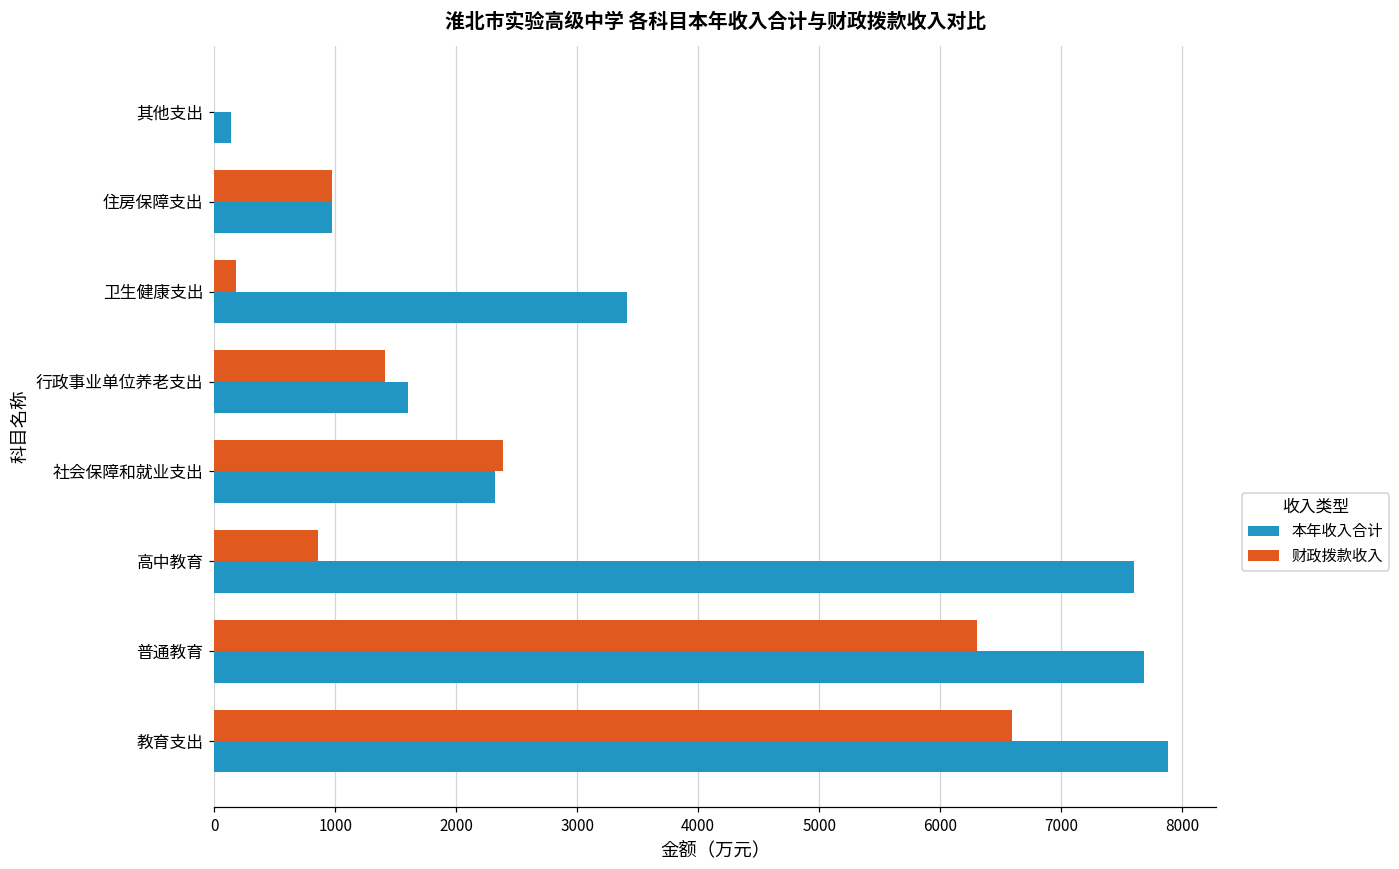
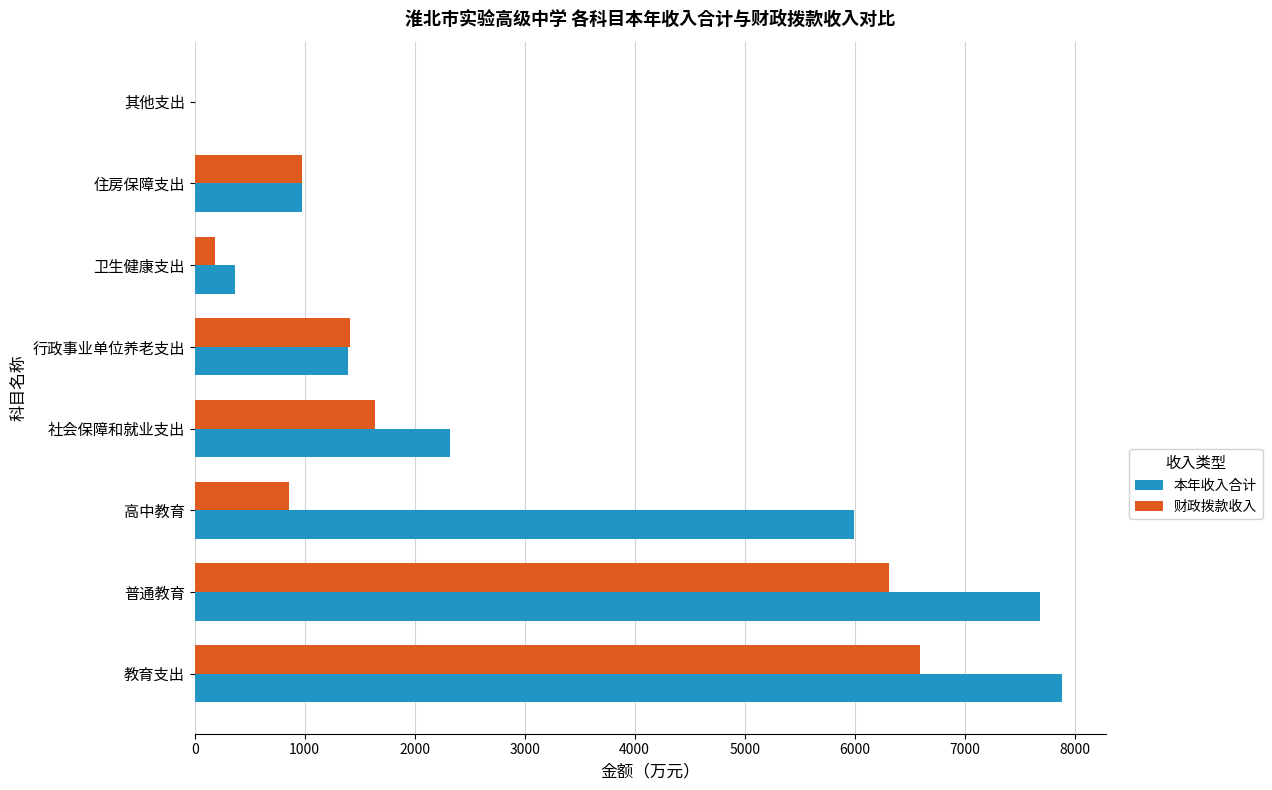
本年收入合计, 其他支出: 140 -> 0
本年收入合计, 卫生健康支出: 3410 -> 370
本年收入合计, 行政事业单位养老支出: 1600 -> 1400
财政拨款收入, 社会保障和就业支出: 2390 -> 1640
本年收入合计, 高中教育: 7600 -> 5990
